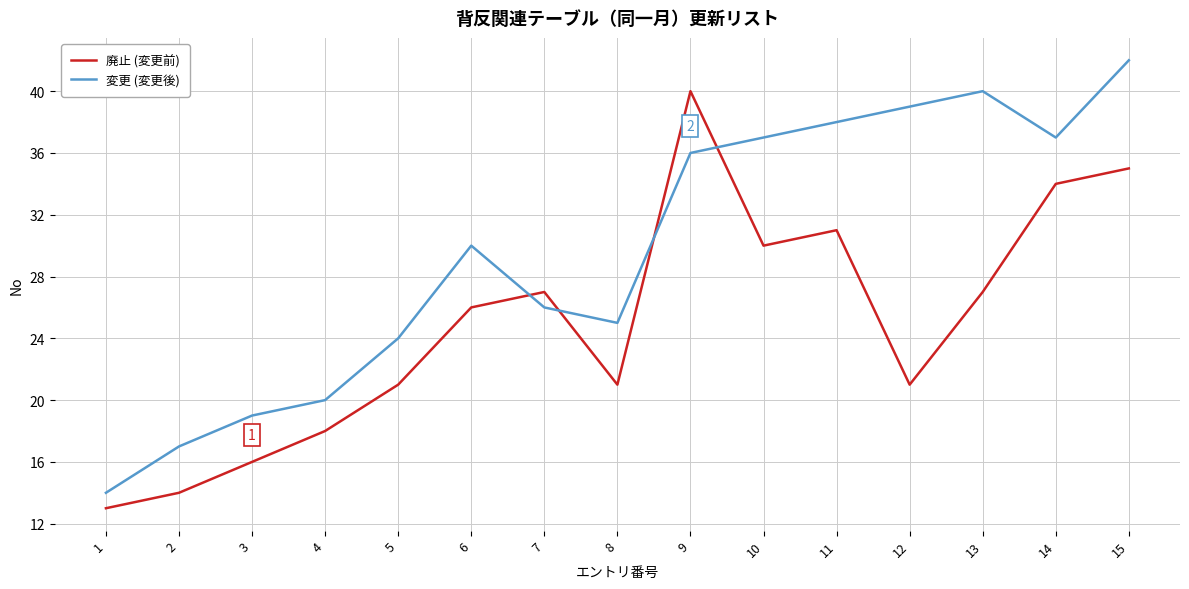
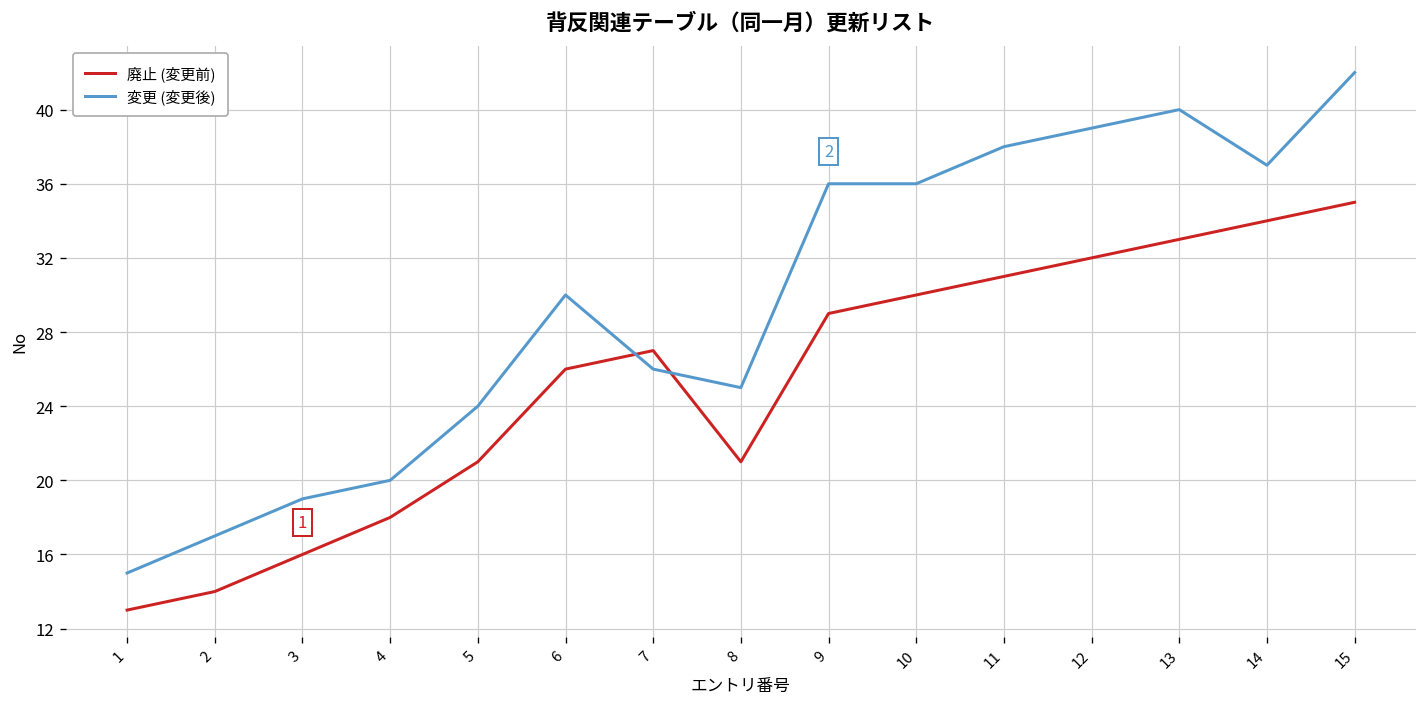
変更 (変更後), 1: 14 -> 15
廃止 (変更前), 9: 40 -> 29
変更 (変更後), 10: 37 -> 36
廃止 (変更前), 12: 21 -> 32
廃止 (変更前), 13: 27 -> 33
